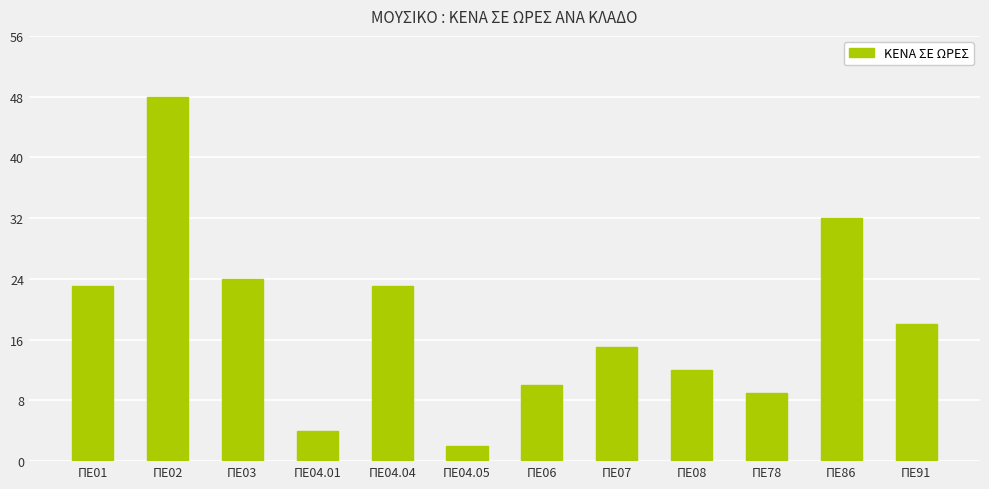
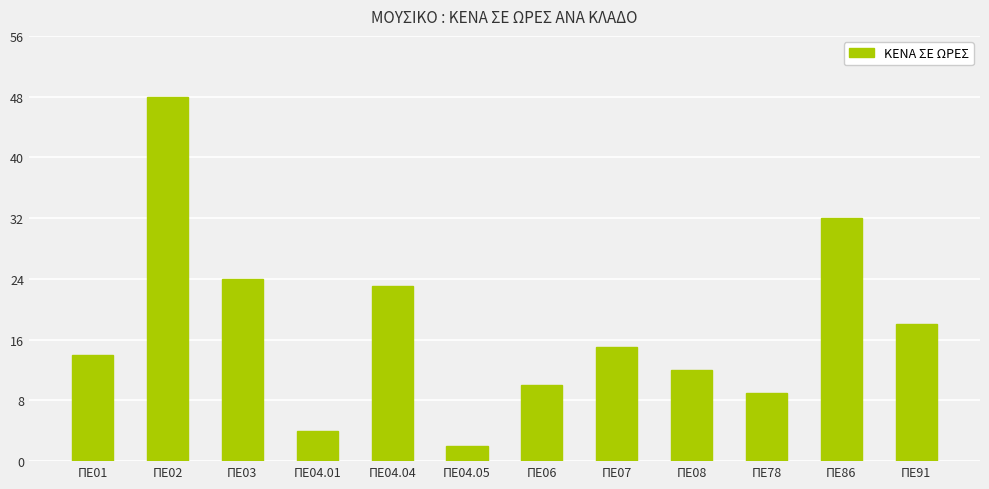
ΠΕ01: 23 -> 14
